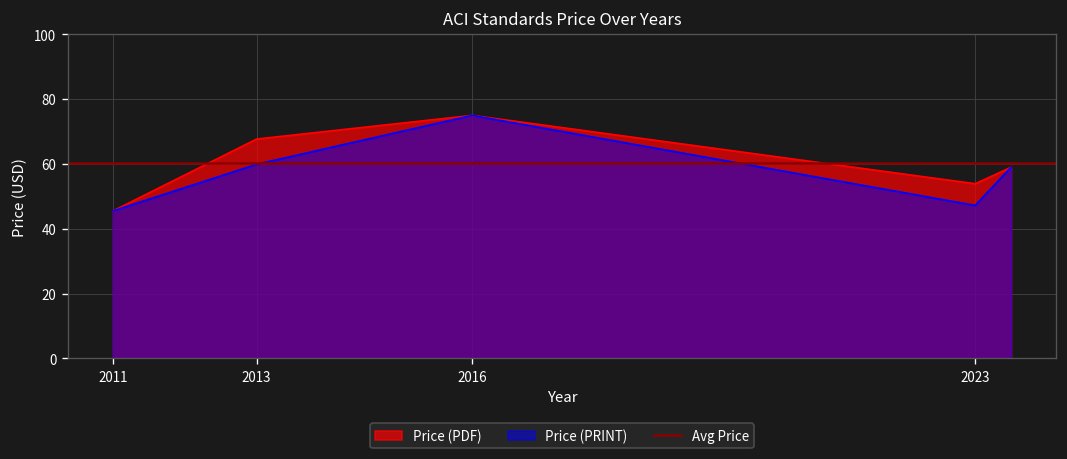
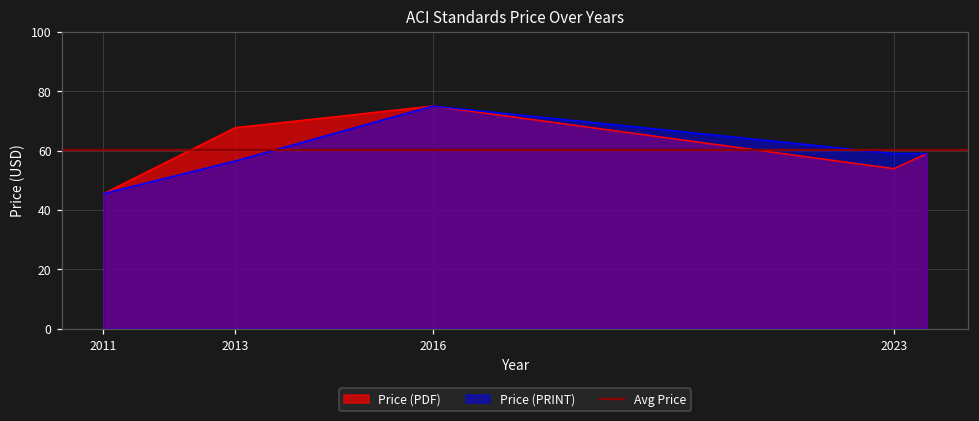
Price (PRINT), 2013: 60 -> 57
Price (PRINT), 2023: 47 -> 59
